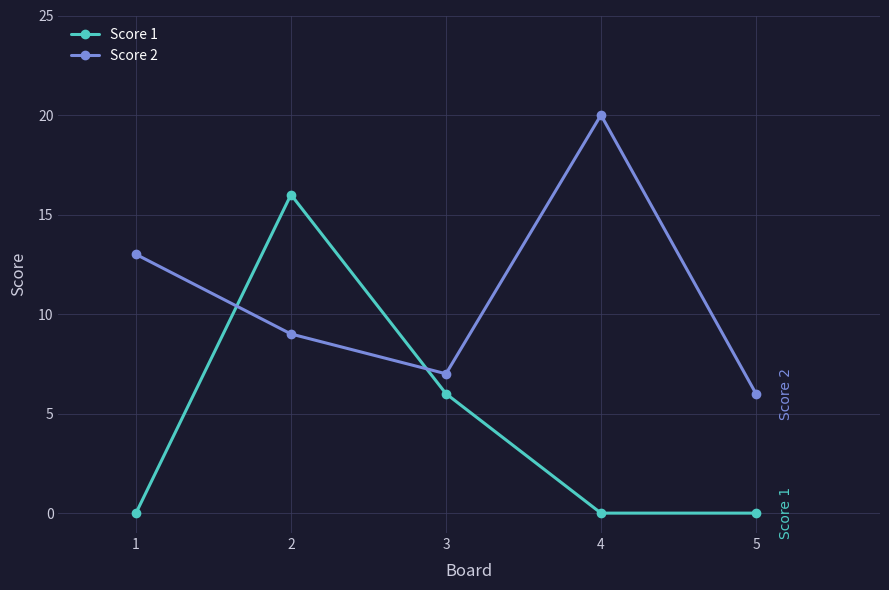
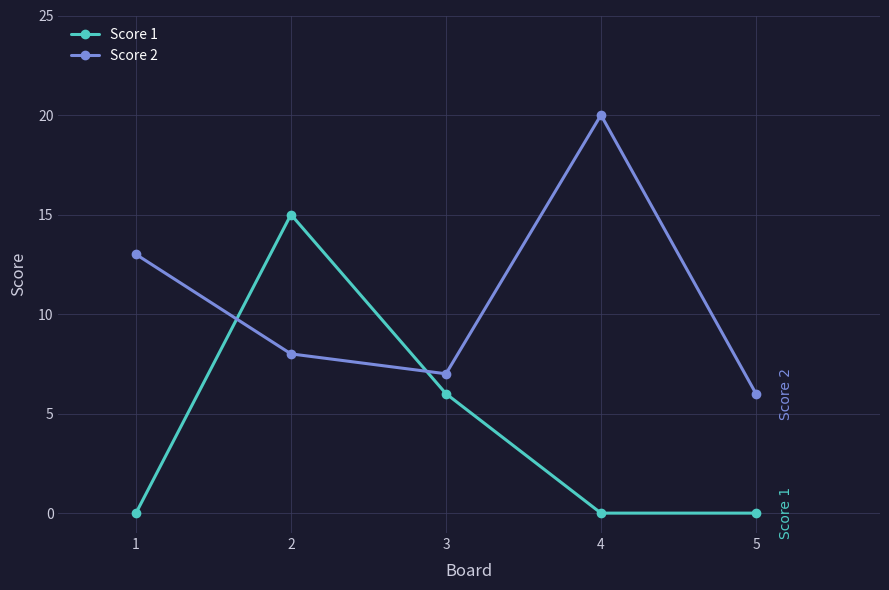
Score 1, 2: 16 -> 15
Score 2, 2: 9 -> 8
